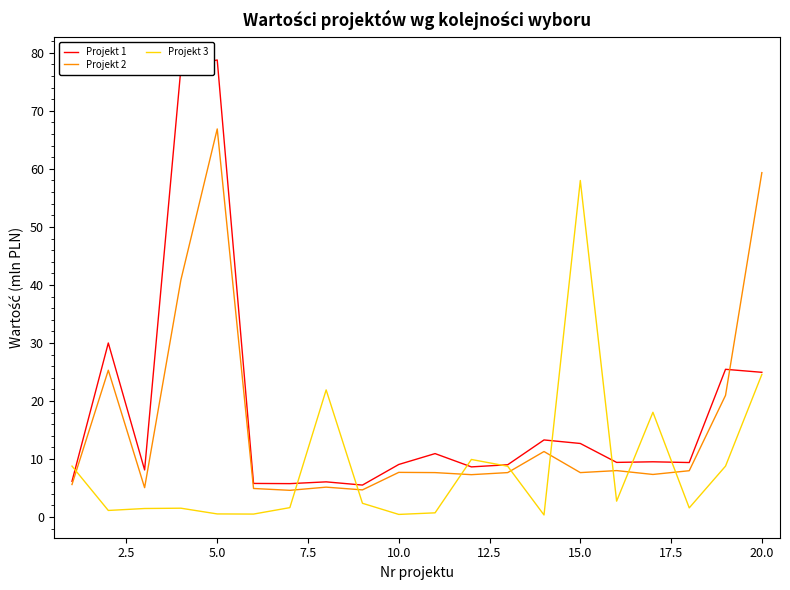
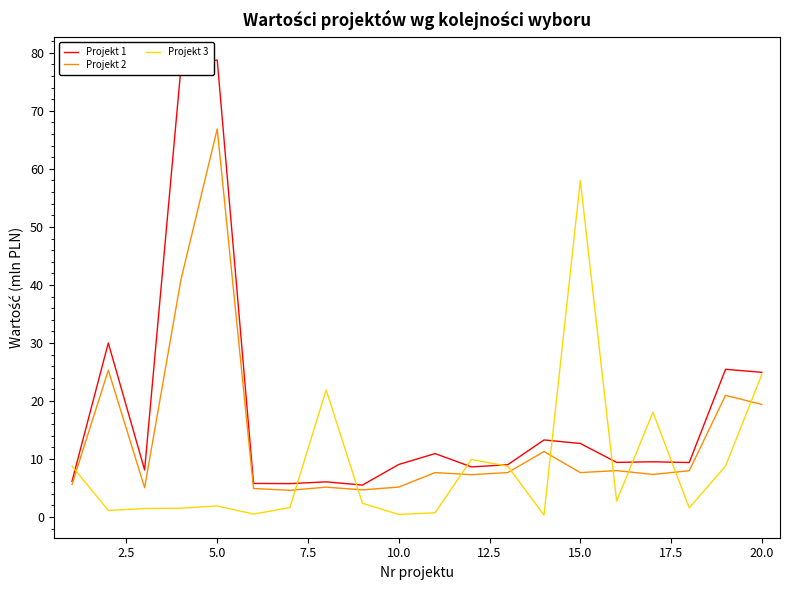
Projekt 3, 5.0: 1 -> 2
Projekt 2, 10.0: 8 -> 5
Projekt 2, 20.0: 59 -> 19
